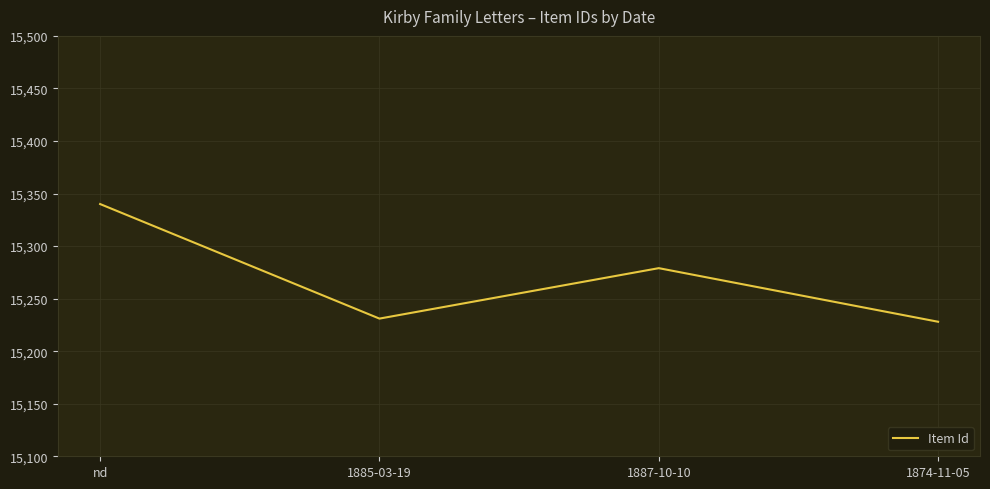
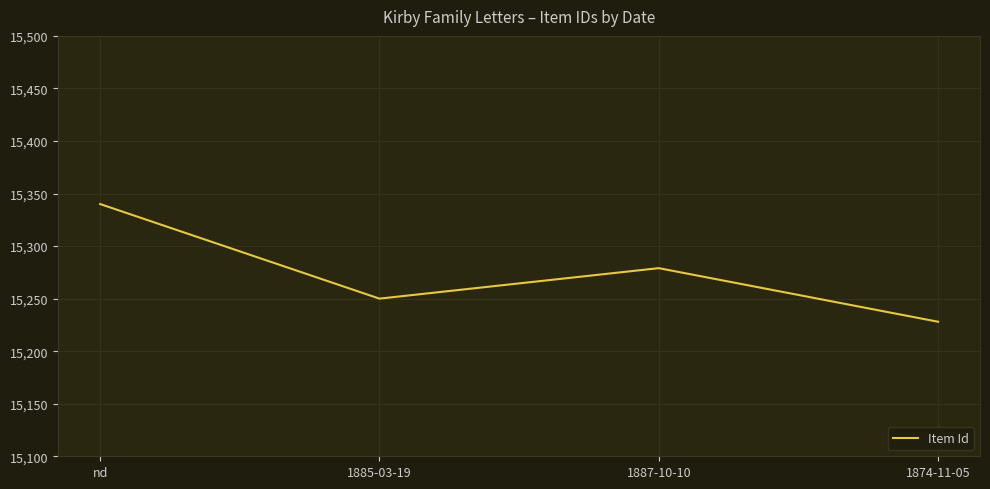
1885-03-19: 15,231 -> 15,250
